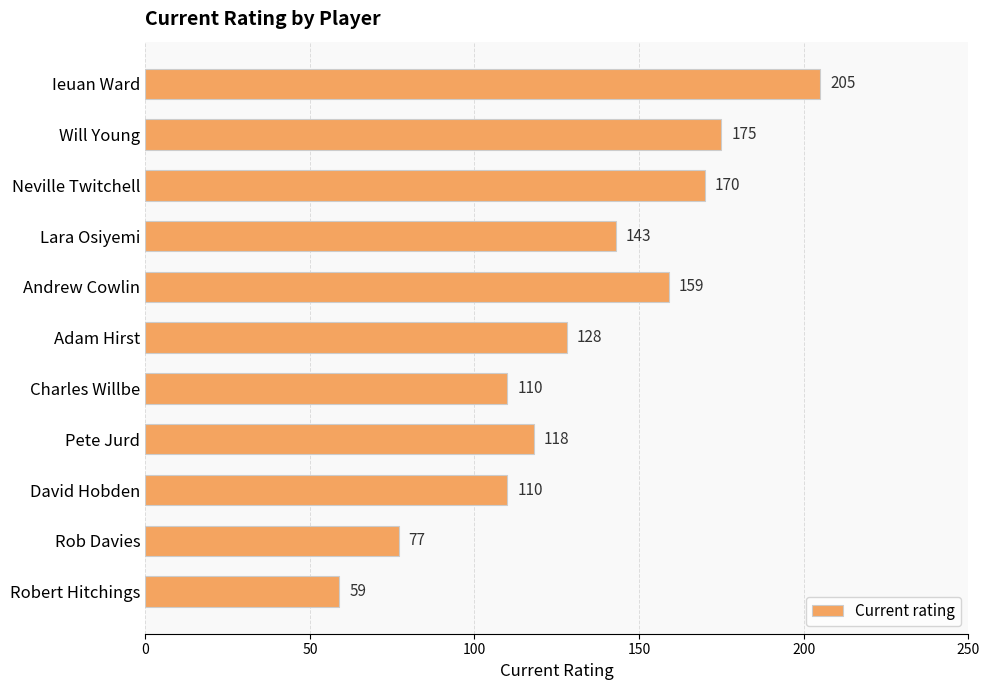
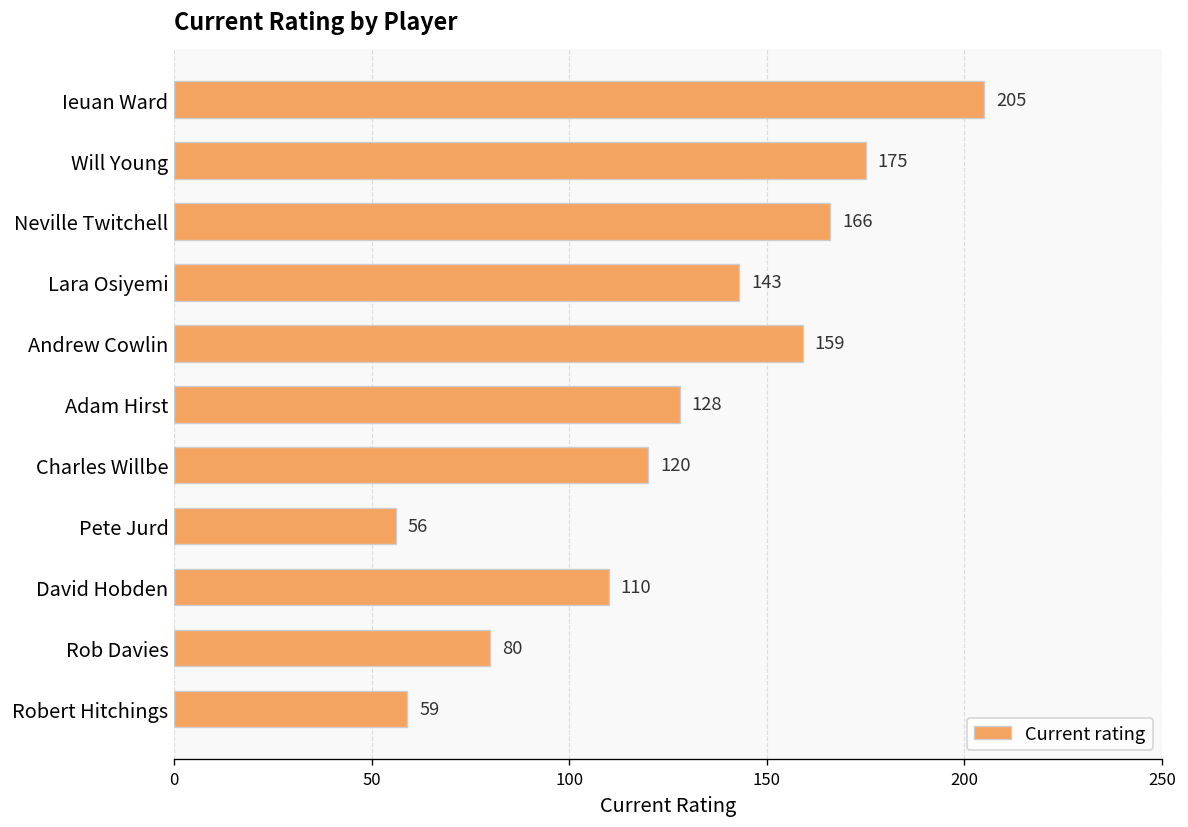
Neville Twitchell: 170 -> 166
Charles Willbe: 110 -> 120
Pete Jurd: 118 -> 56
Rob Davies: 77 -> 80
